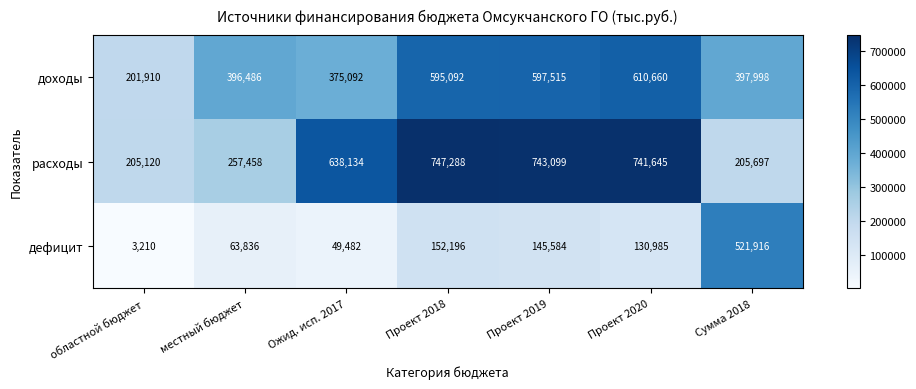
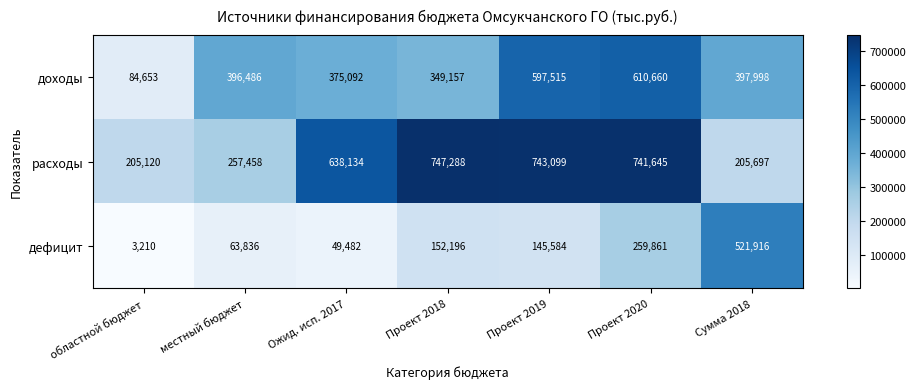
доходы, областной бюджет: 201,910 -> 84,653
доходы, Проект 2018: 595,092 -> 349,157
дефицит, Проект 2020: 130,985 -> 259,861
